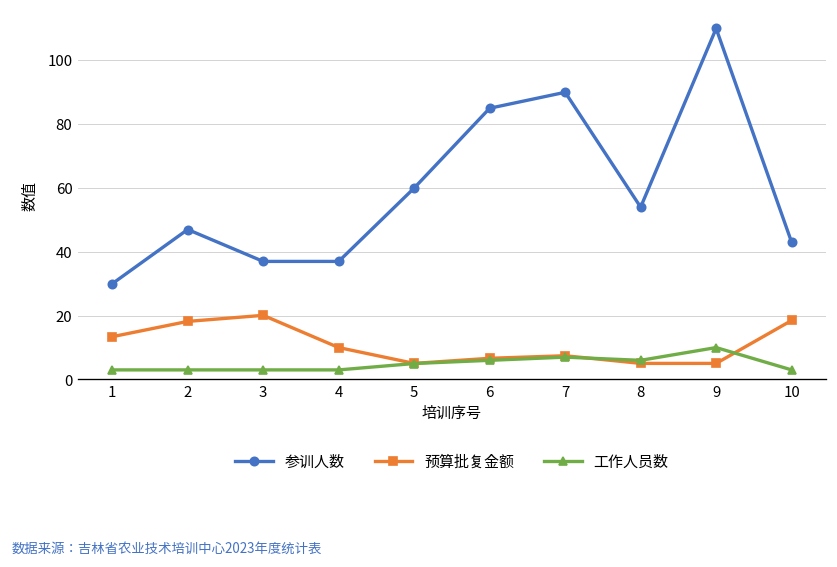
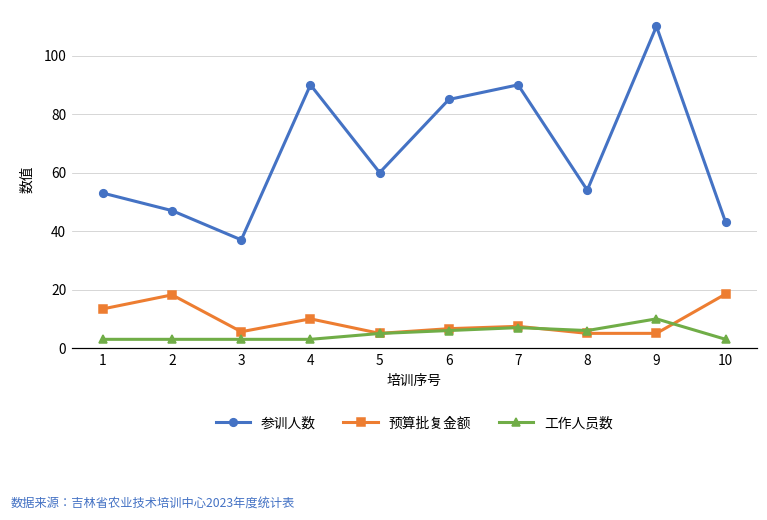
参训人数, 1: 30 -> 53
预算批复金额, 3: 20 -> 6
参训人数, 4: 37 -> 90
